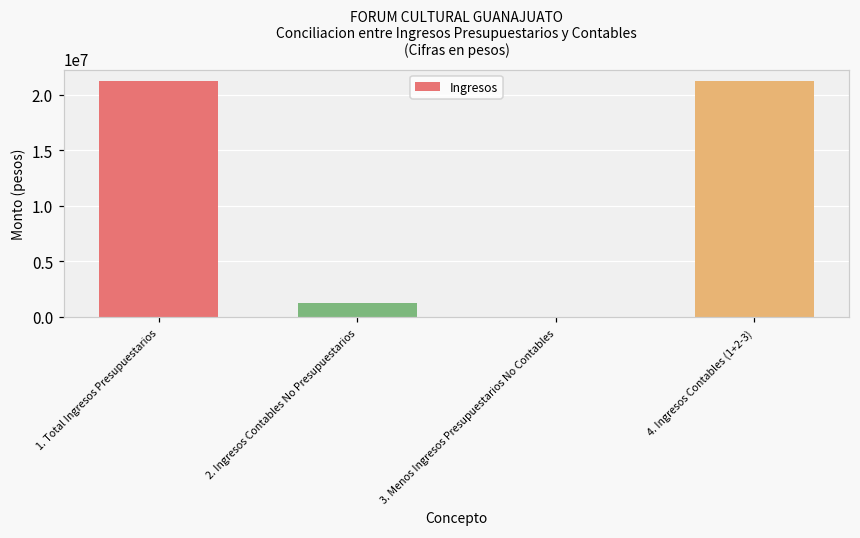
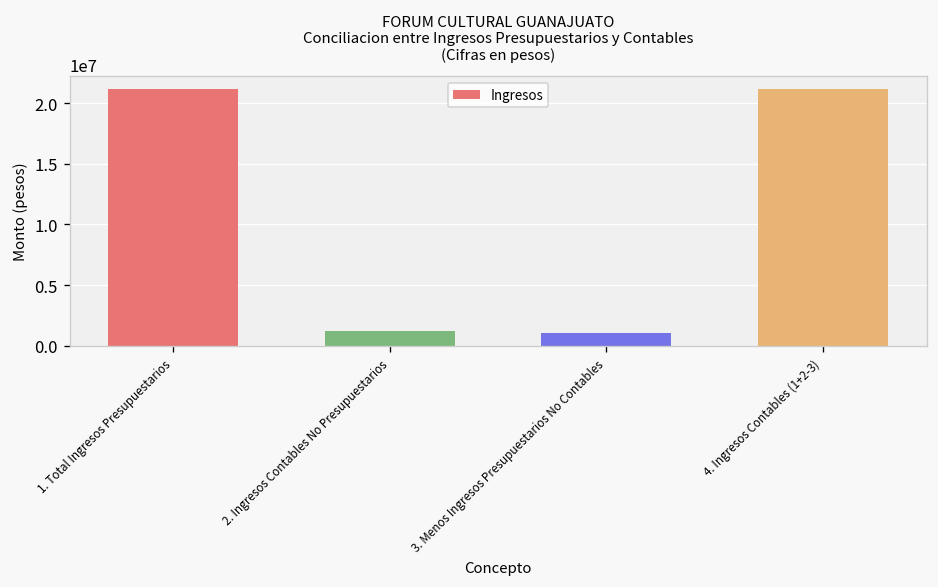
3. Menos Ingresos Presupuestarios No Contables: 0 -> 1100000
